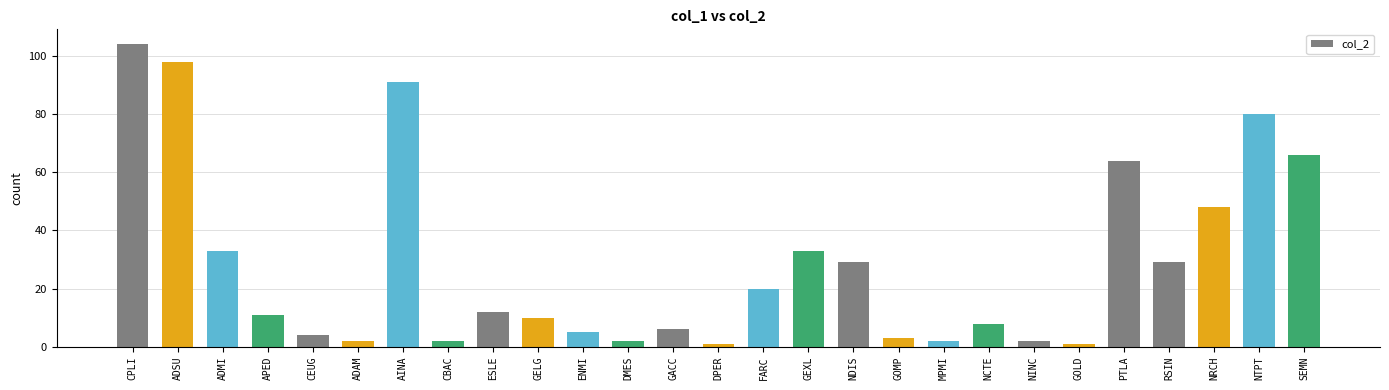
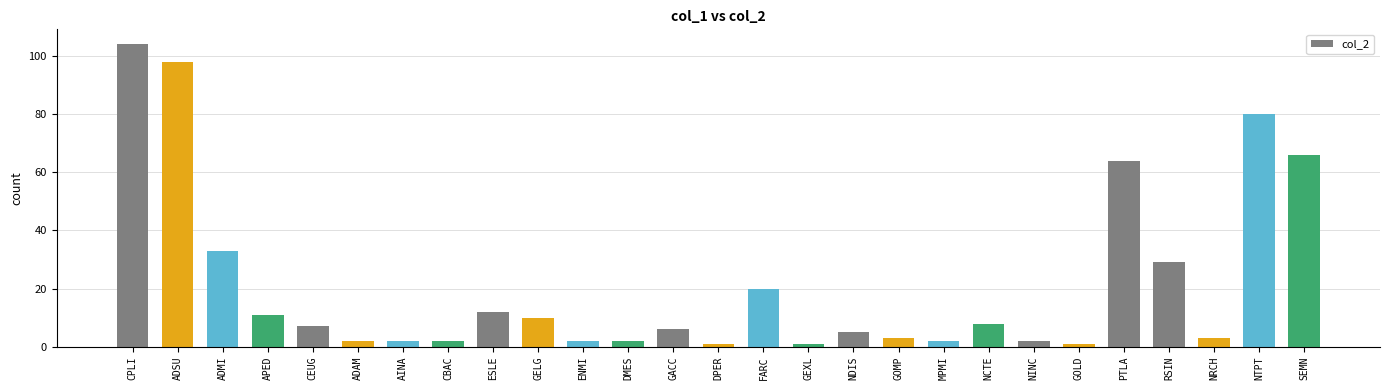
CEUG: 4 -> 7
AINA: 91 -> 2
ENMI: 5 -> 2
GEXL: 33 -> 1
NDIS: 29 -> 5
NRCH: 48 -> 3
